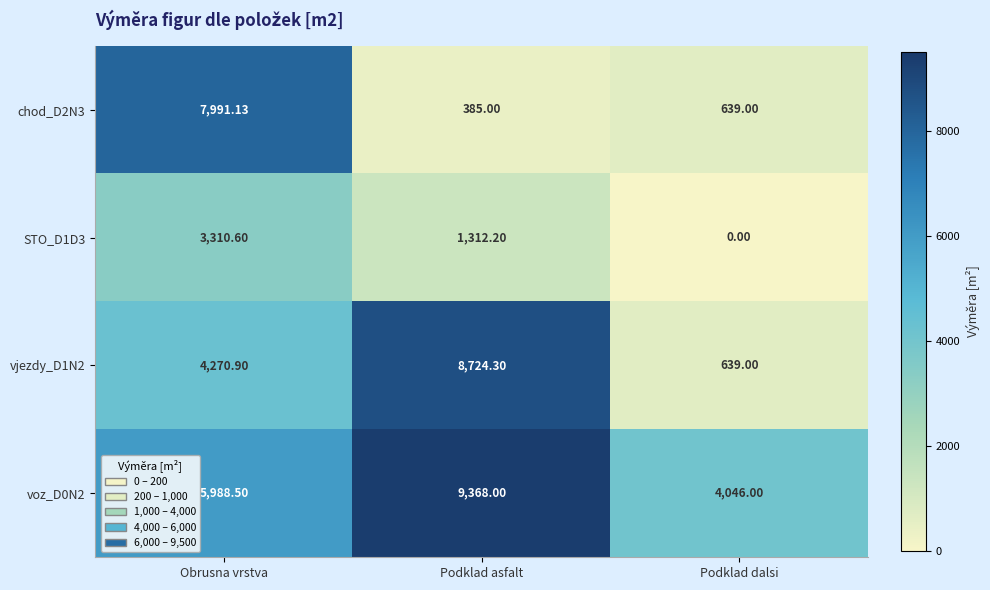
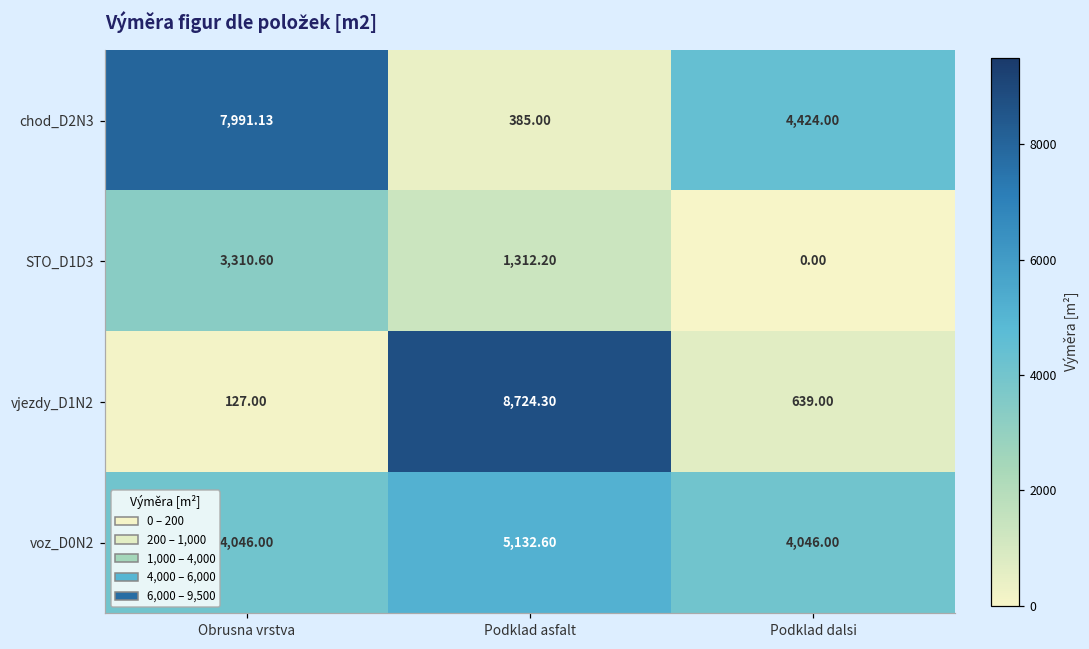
chod_D2N3, Podklad dalsi: 639.00 -> 4,424.00
vjezdy_D1N2, Obrusna vrstva: 4,270.90 -> 127.00
voz_D0N2, Obrusna vrstva: 5,988.50 -> 4,046.00
voz_D0N2, Podklad asfalt: 9,368.00 -> 5,132.60
